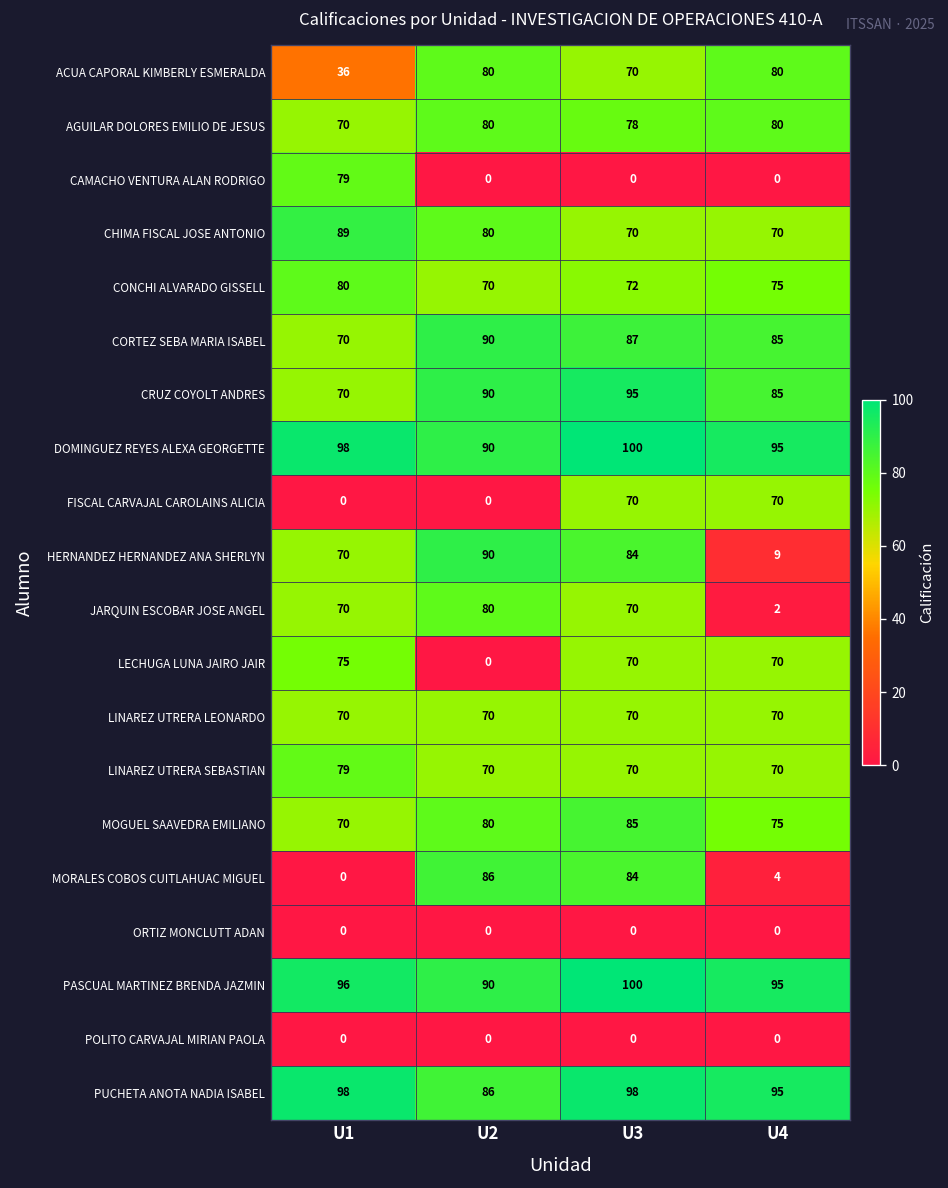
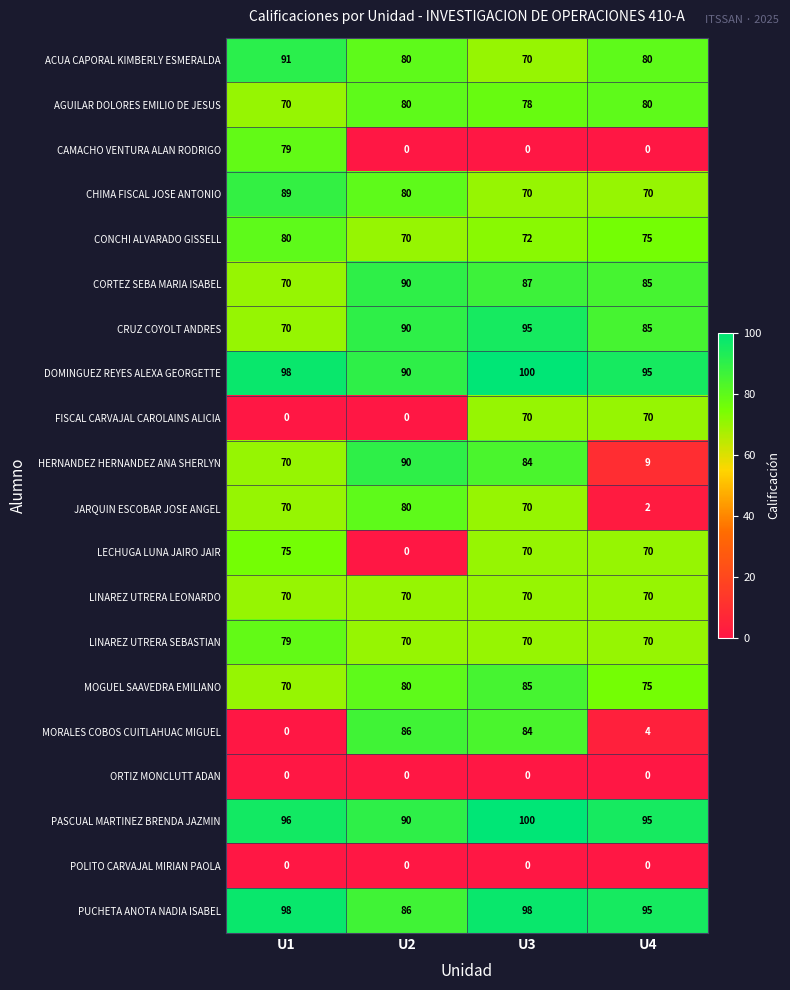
ACUA CAPORAL KIMBERLY ESMERALDA, U1: 36 -> 91
